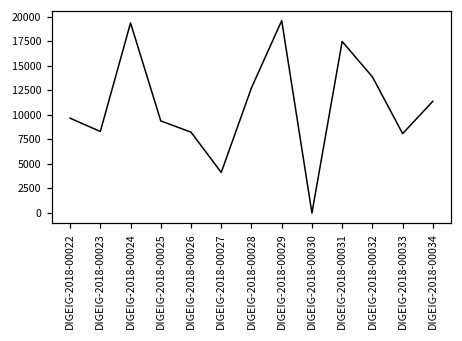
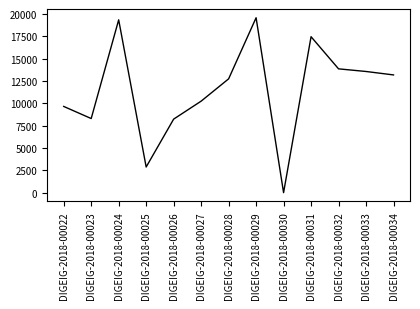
DIGEIG-2018-00025: 9000 -> 3000
DIGEIG-2018-00027: 4000 -> 10000
DIGEIG-2018-00033: 8000 -> 14000
DIGEIG-2018-00034: 11000 -> 13000
